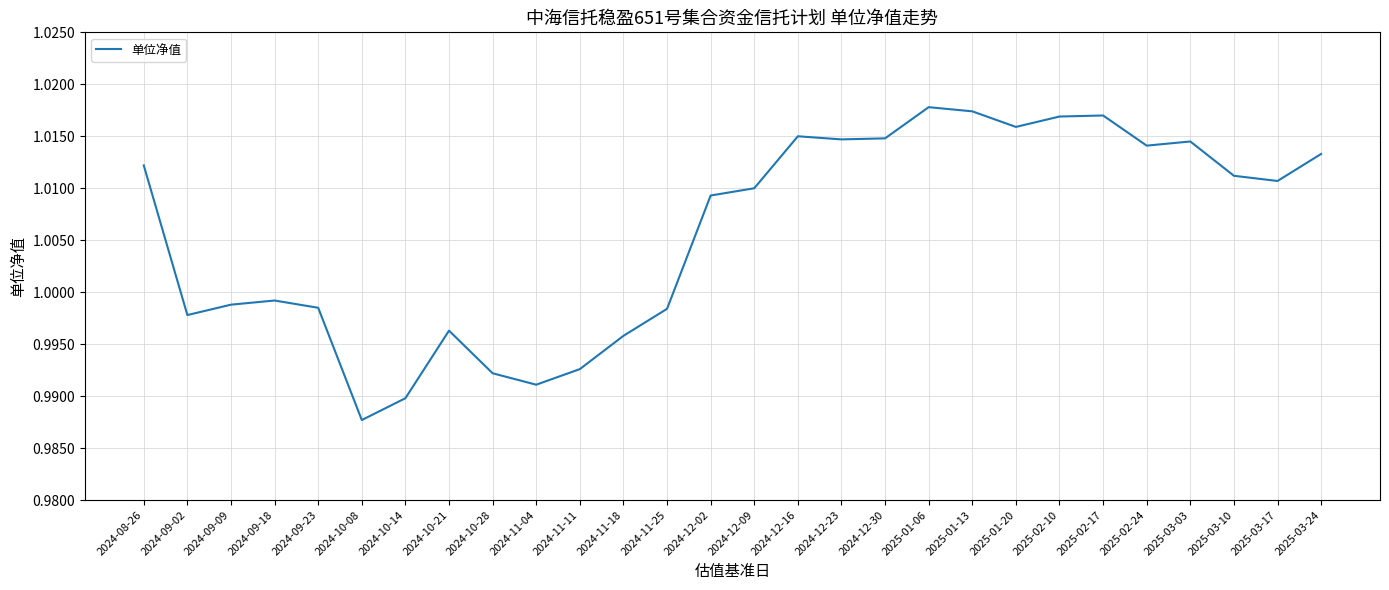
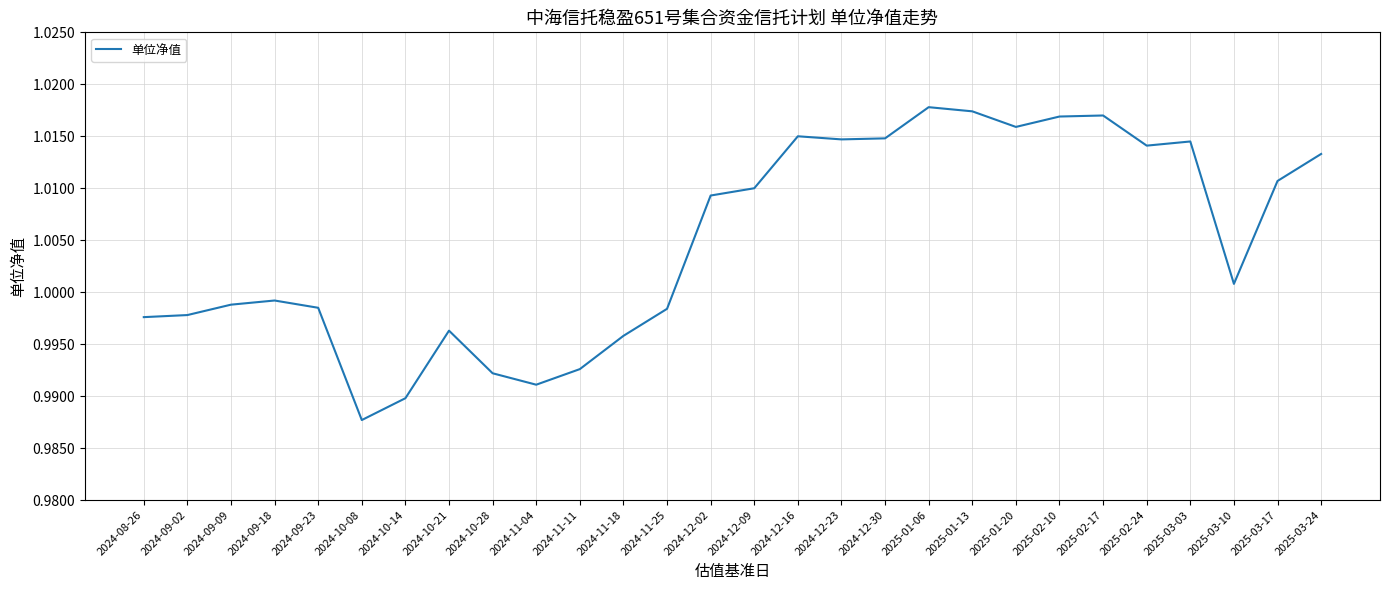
2024-08-26: 1.0122 -> 0.9976
2025-03-10: 1.0112 -> 1.0008
